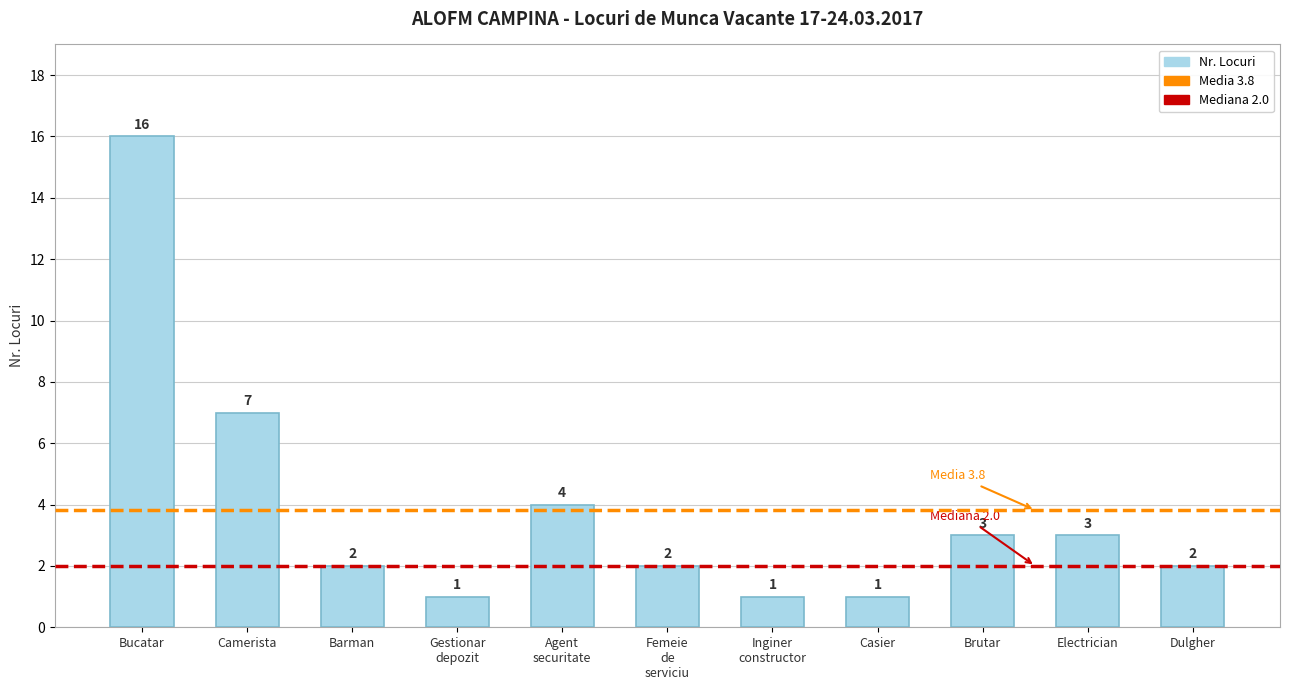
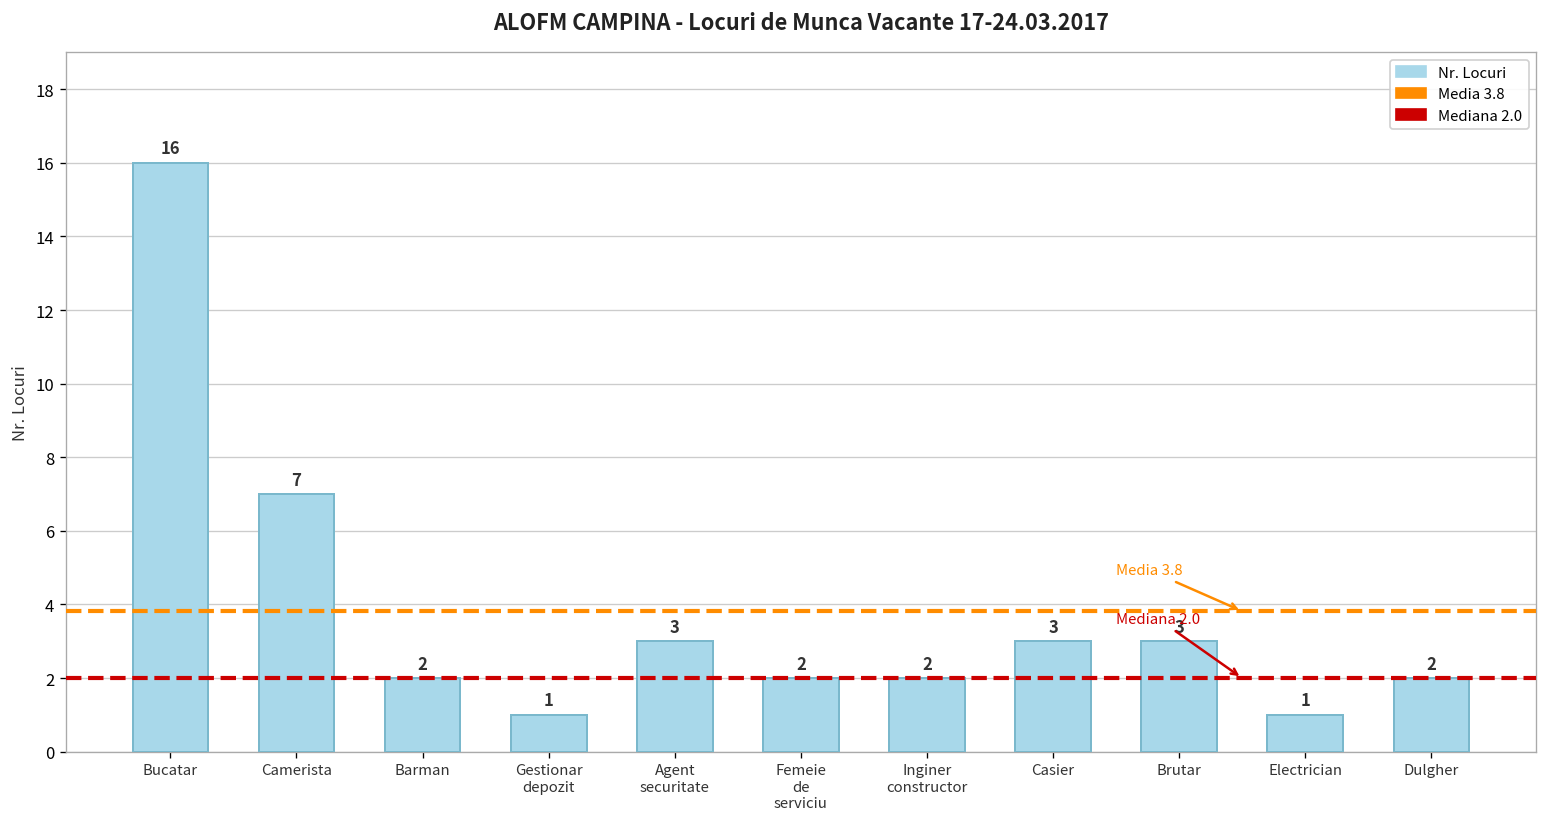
Agent securitate: 4 -> 3
Inginer constructor: 1 -> 2
Casier: 1 -> 3
Electrician: 3 -> 1
